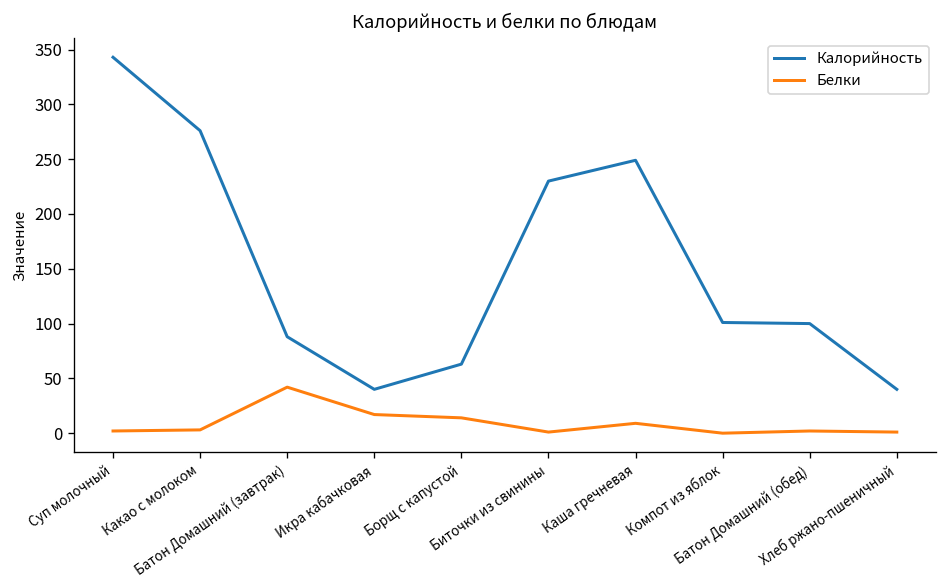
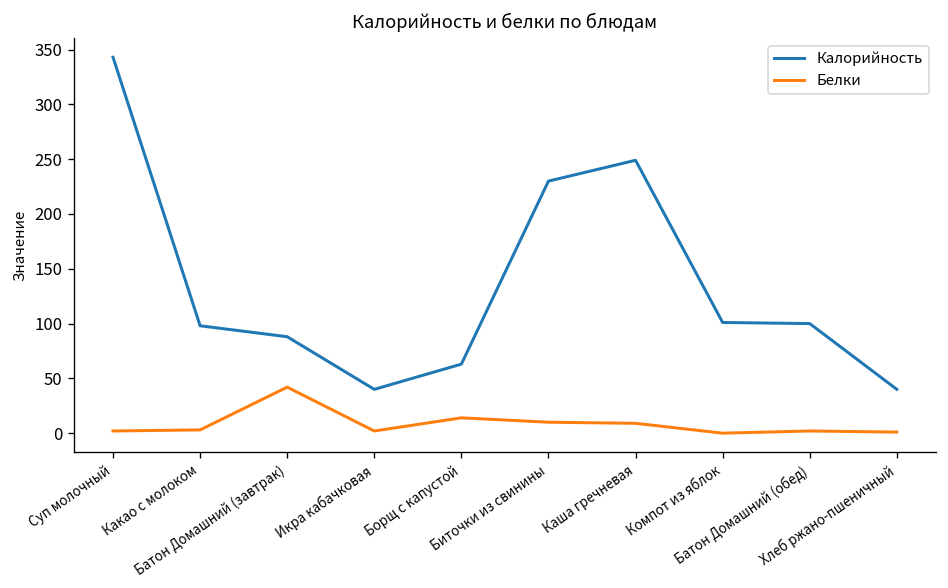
Калорийность, Какао с молоком: 280 -> 100
Белки, Икра кабачковая: 20 -> 0
Белки, Биточки из свинины: 0 -> 10
